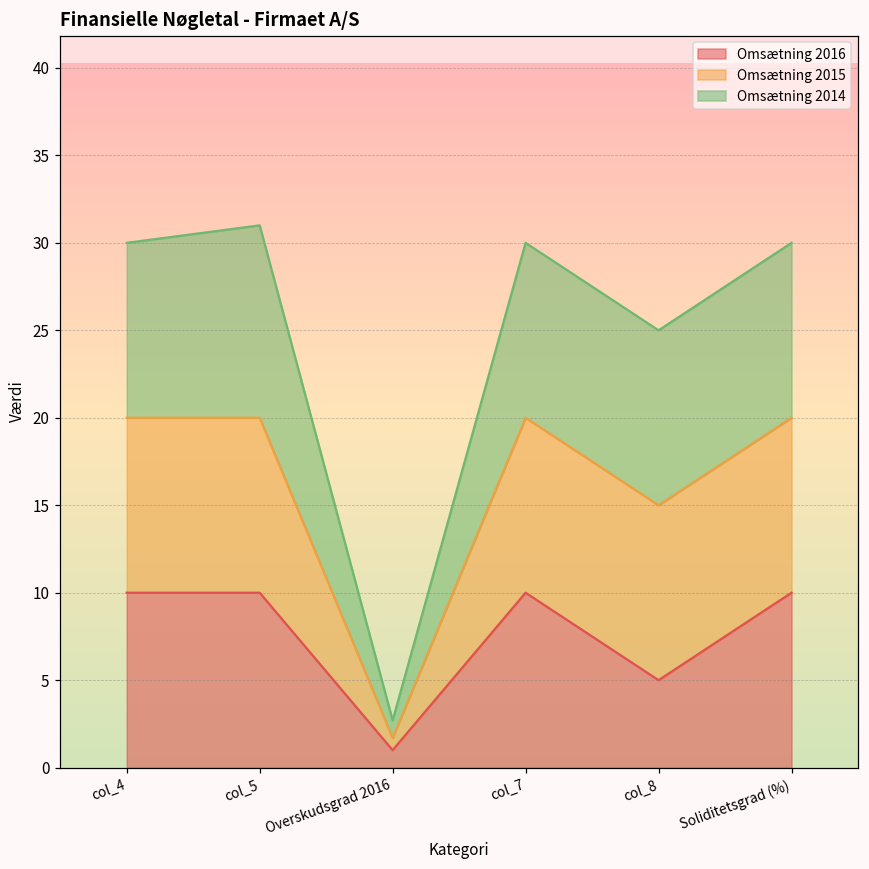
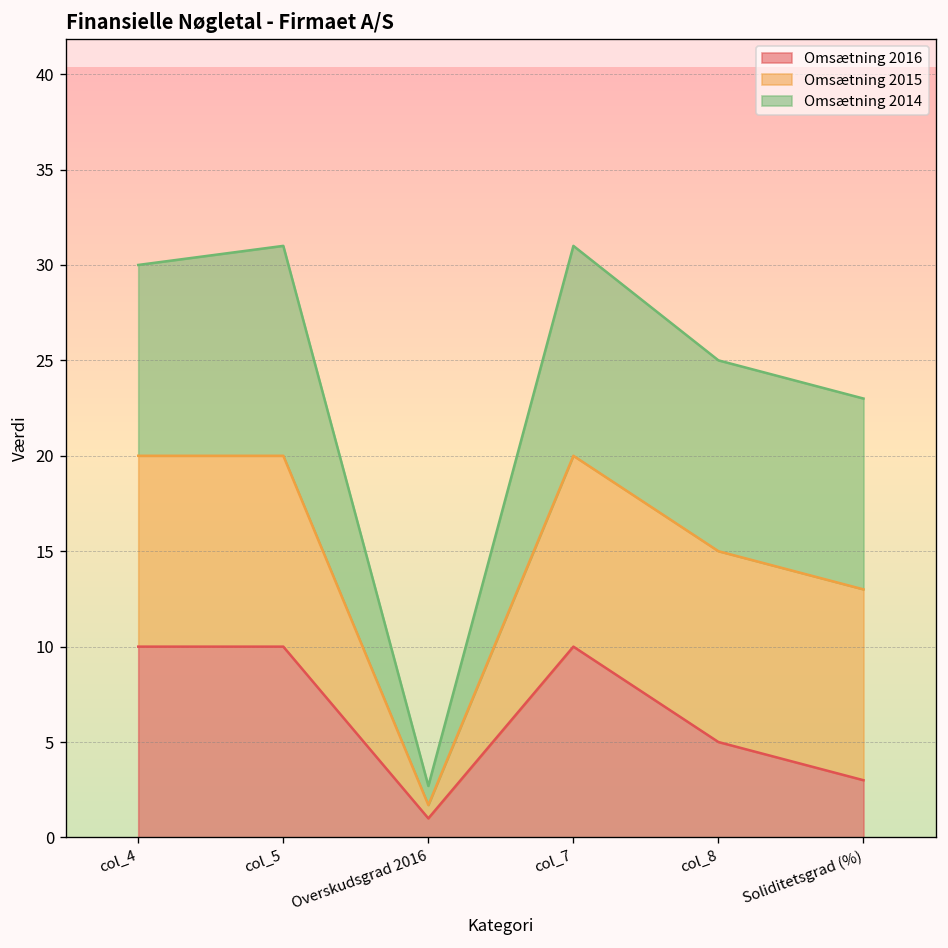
Omsætning 2014, col_7: 10 -> 11
Omsætning 2016, Soliditetsgrad (%): 10 -> 3
